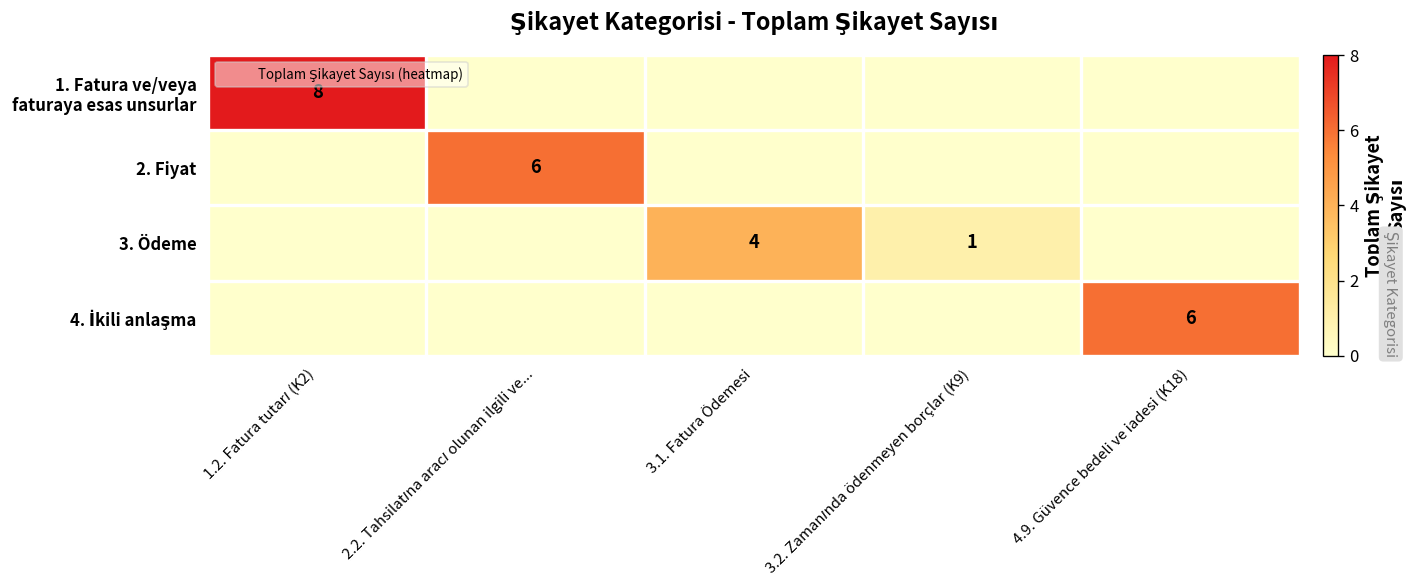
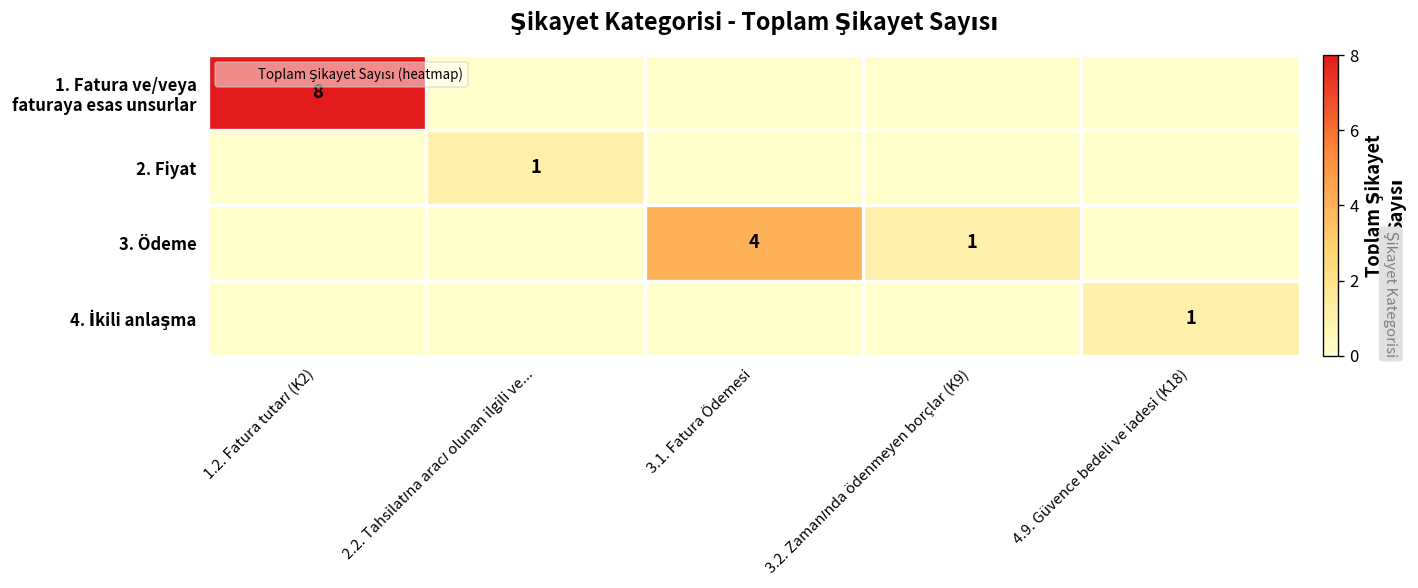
2. Fiyat, 2.2. Tahsilatına aracı olunan ilgili ve...: 6 -> 1
4. İkili anlaşma, 4.9. Güvence bedeli ve iadesi (K18): 6 -> 1
